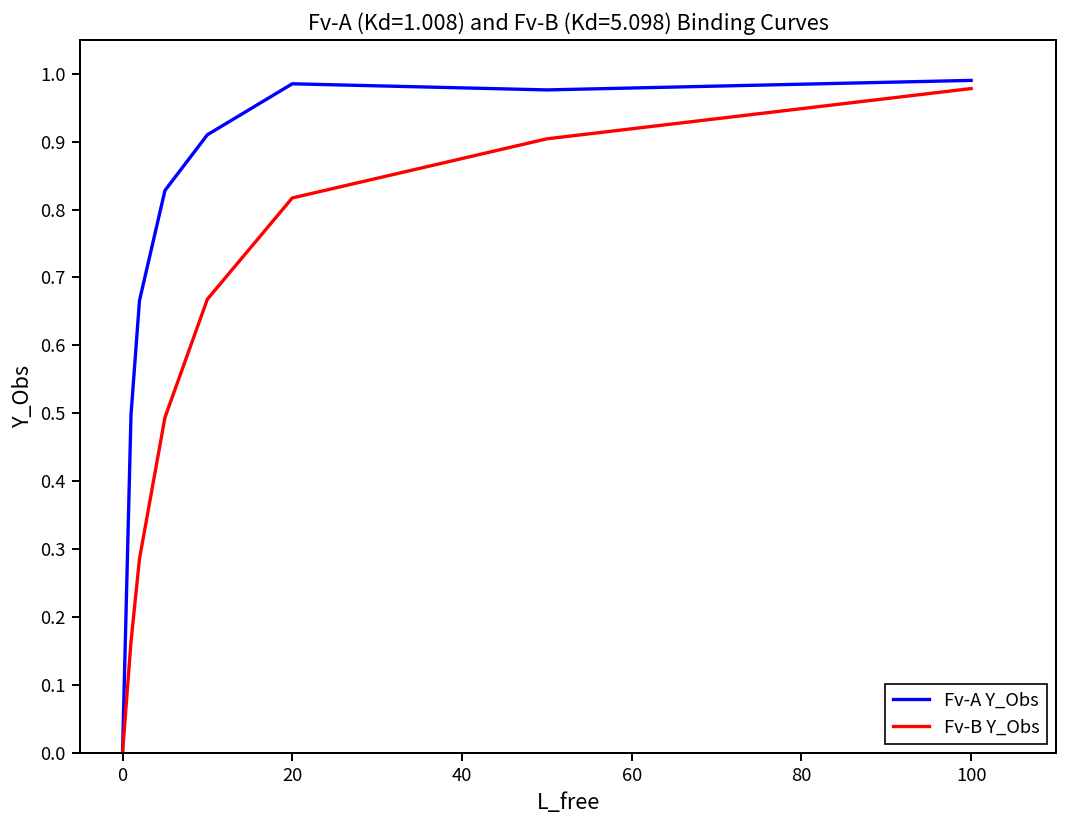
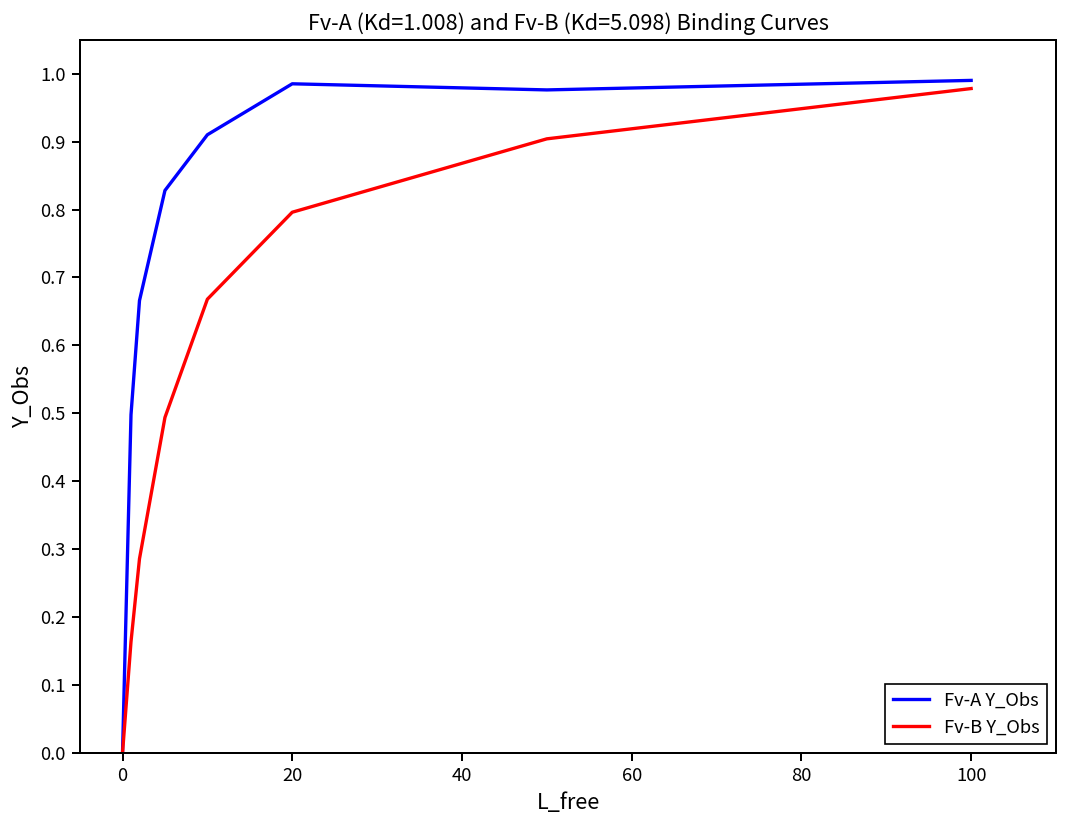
Fv-B Y_Obs, 20: 0.82 -> 0.80
